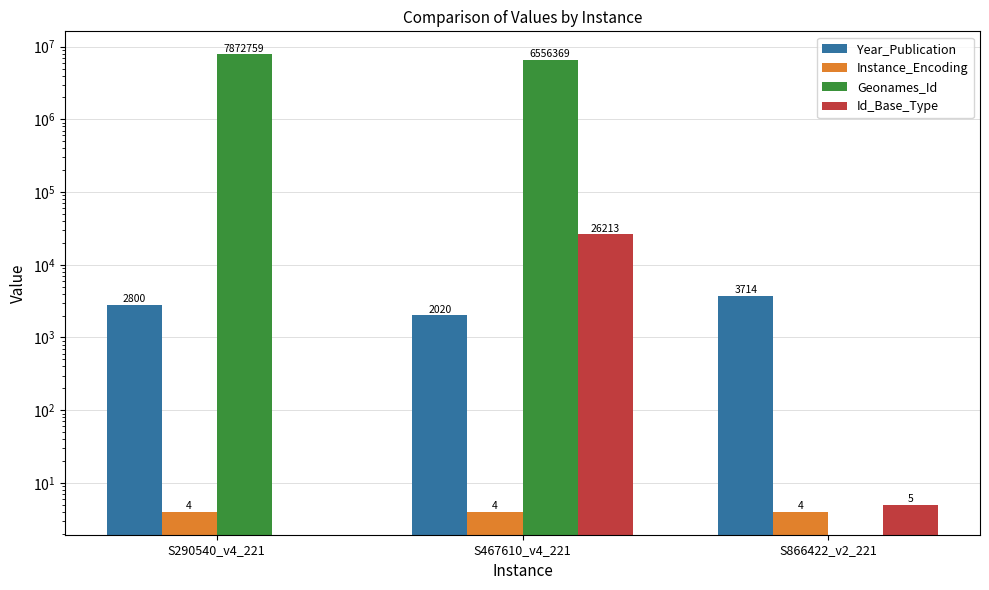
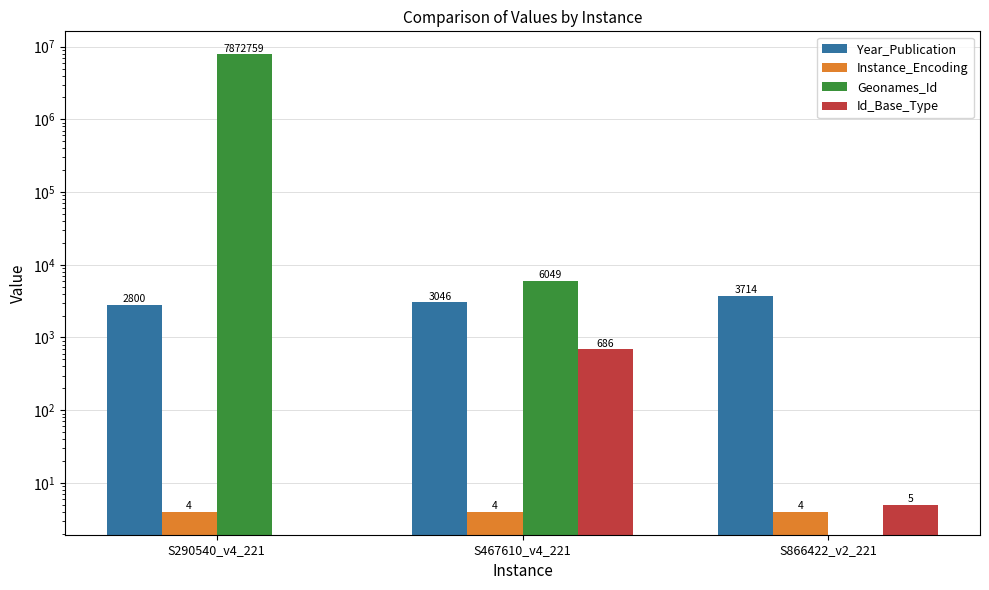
Year_Publication, S467610_v4_221: 2020 -> 3046
Geonames_Id, S467610_v4_221: 6556369 -> 6049
Id_Base_Type, S467610_v4_221: 26213 -> 686
